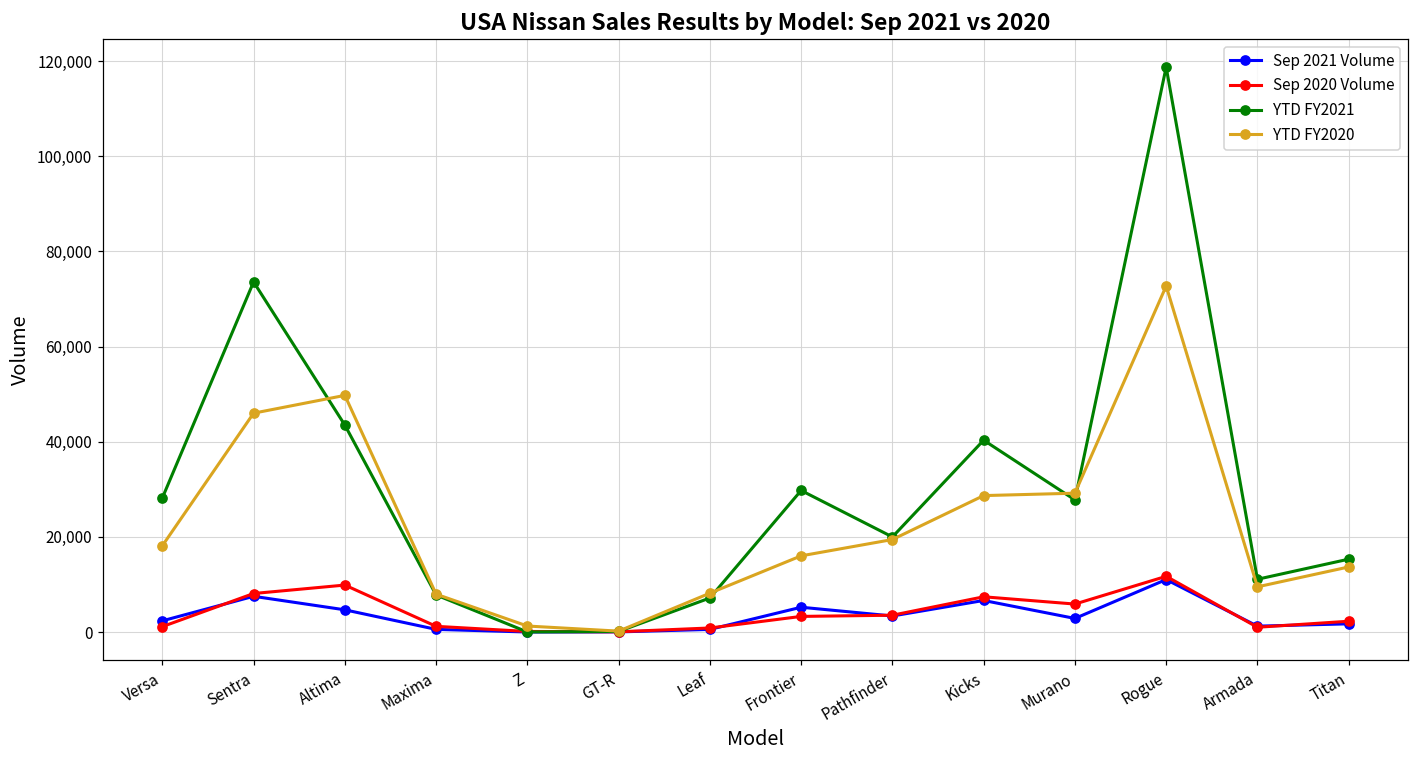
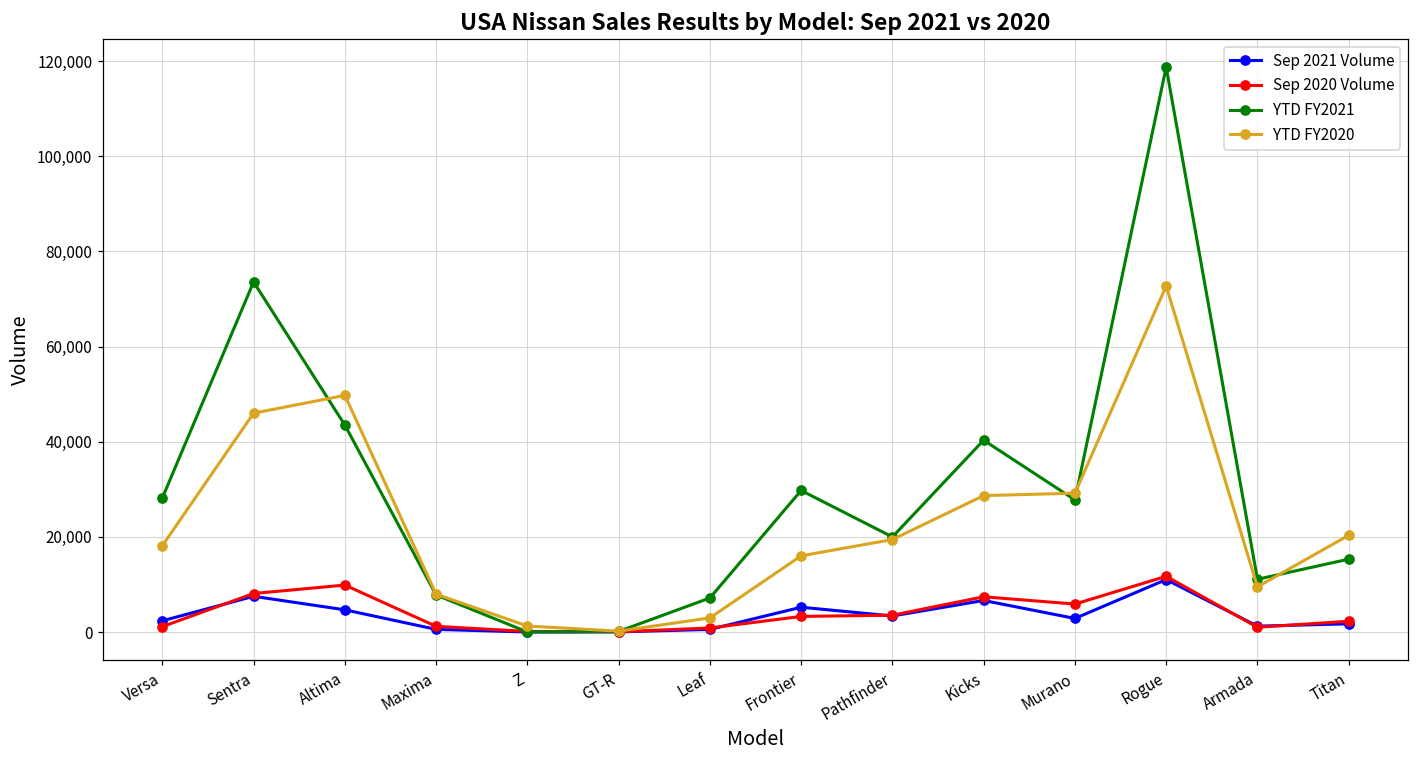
YTD FY2020, Leaf: 8,000 -> 3,000
YTD FY2020, Titan: 14,000 -> 20,000
